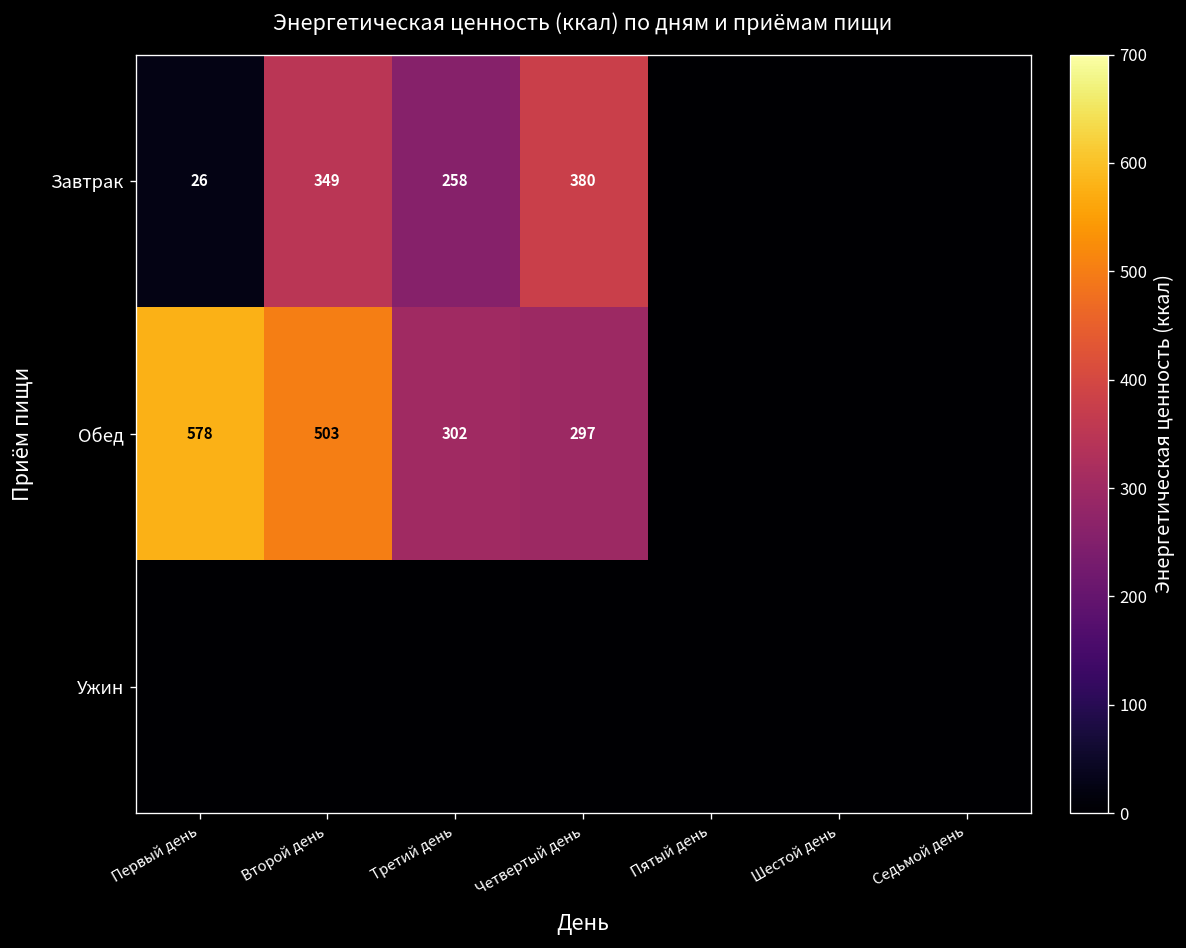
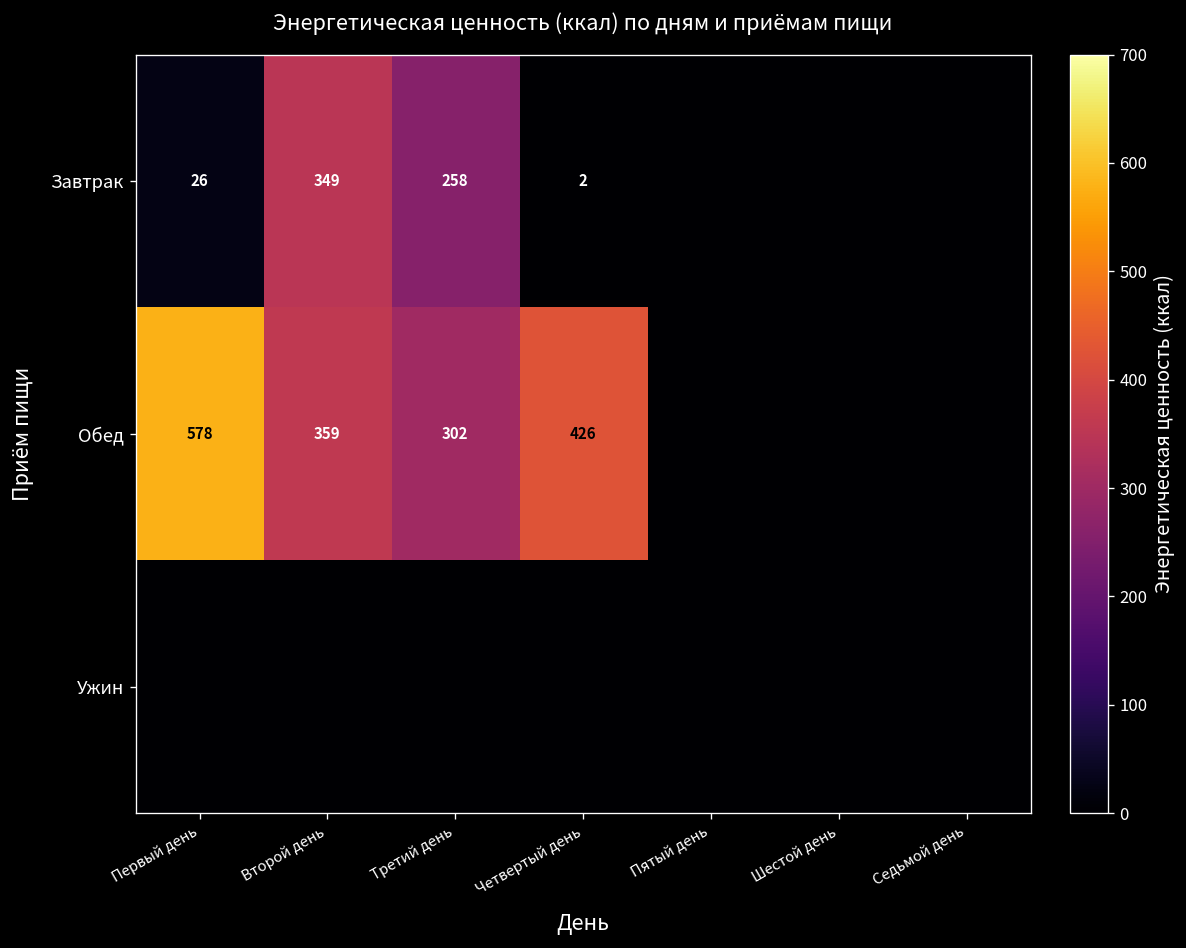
Завтрак, Четвертый день: 380 -> 2
Обед, Второй день: 503 -> 359
Обед, Четвертый день: 297 -> 426
